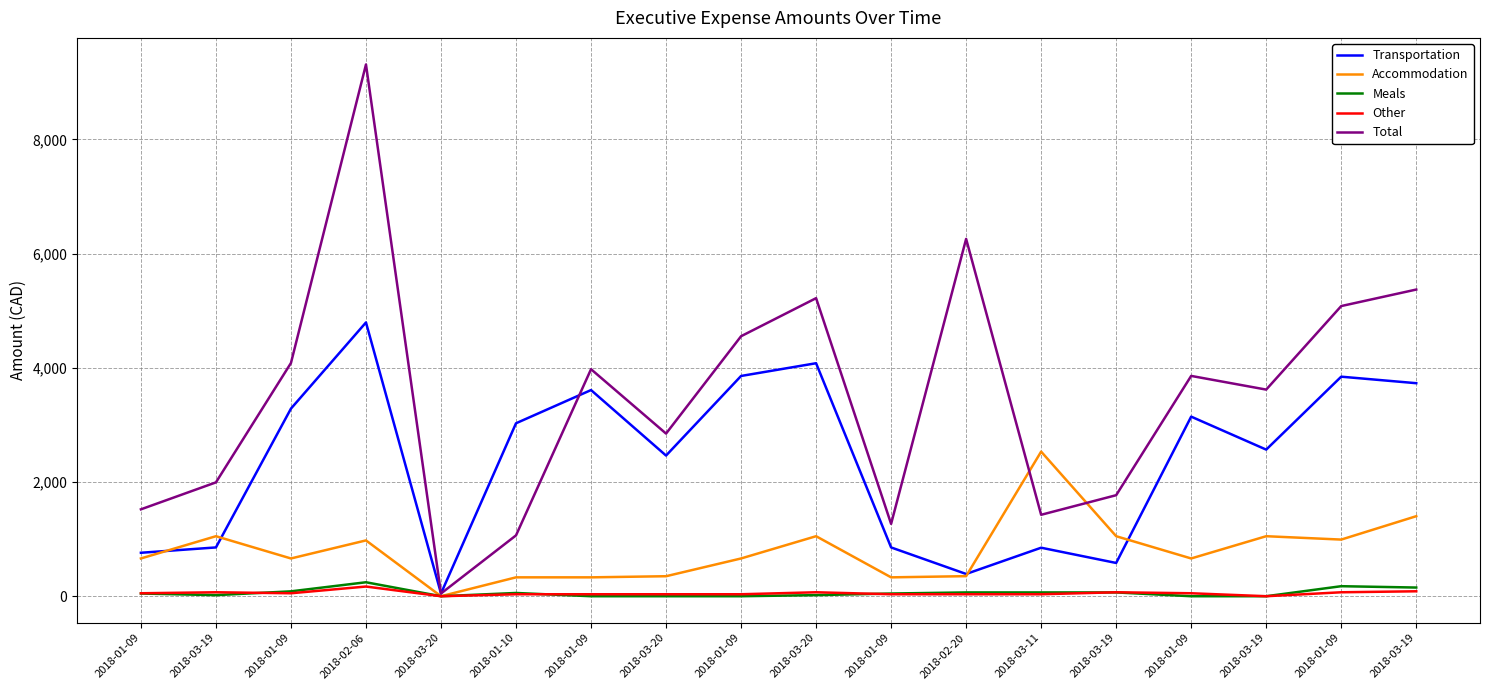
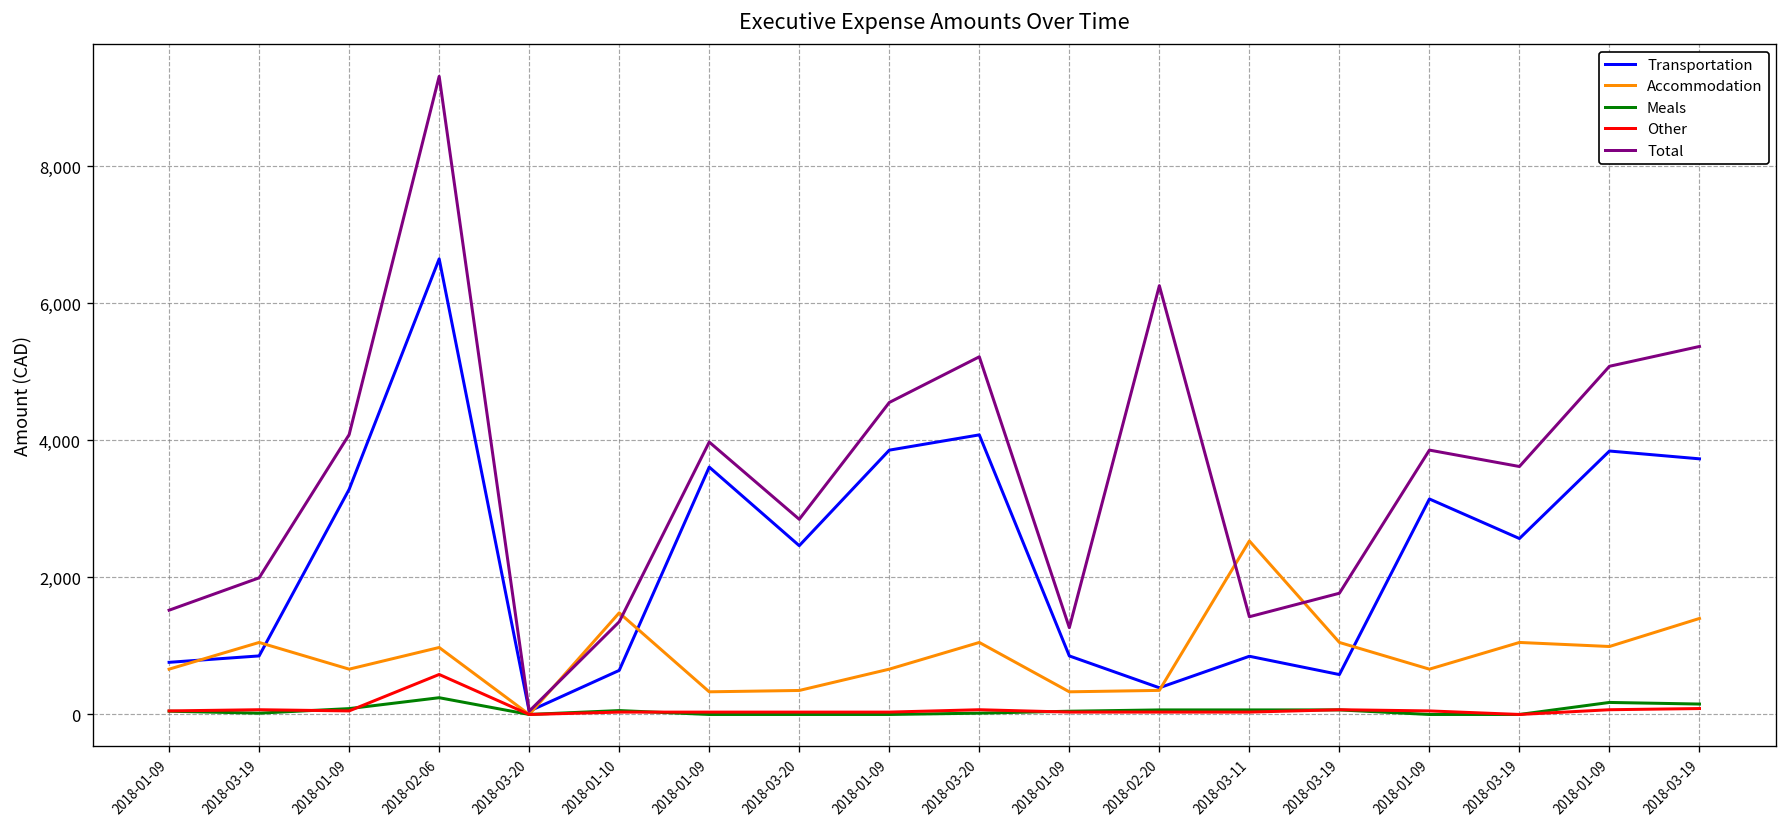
Transportation, 2018-02-06: 4,800 -> 6,600
Other, 2018-02-06: 200 -> 600
Transportation, 2018-01-10: 3,000 -> 600
Accommodation, 2018-01-10: 300 -> 1,500
Total, 2018-01-10: 1,100 -> 1,400
